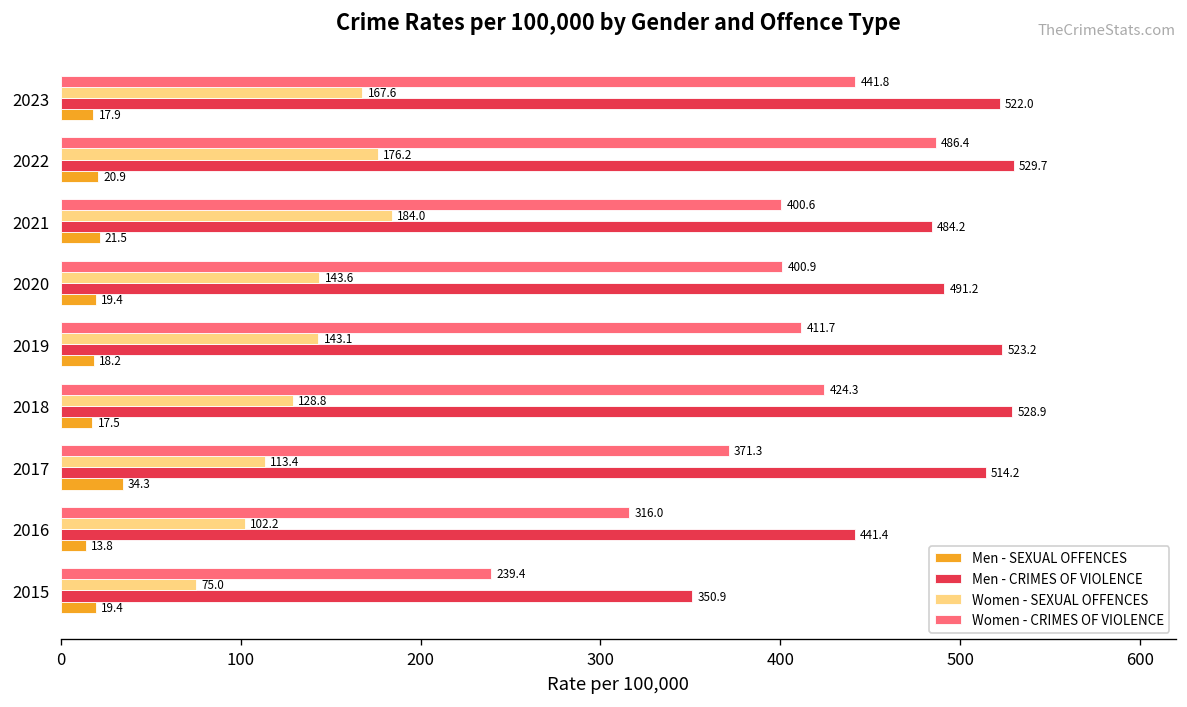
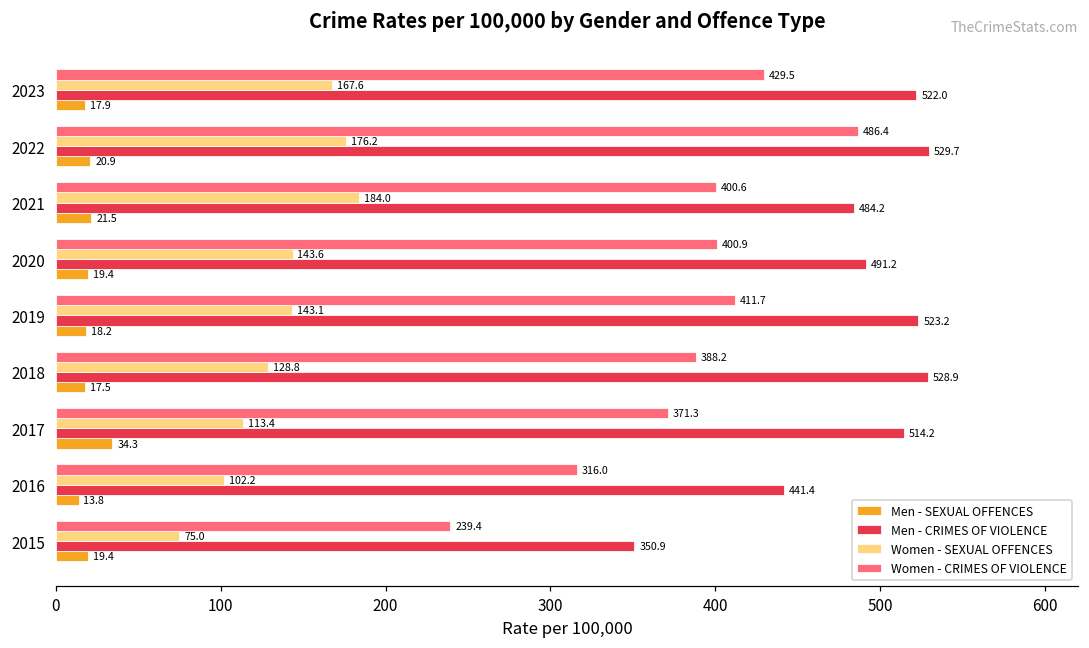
Women - CRIMES OF VIOLENCE, 2023: 441.8 -> 429.5
Women - CRIMES OF VIOLENCE, 2018: 424.3 -> 388.2
